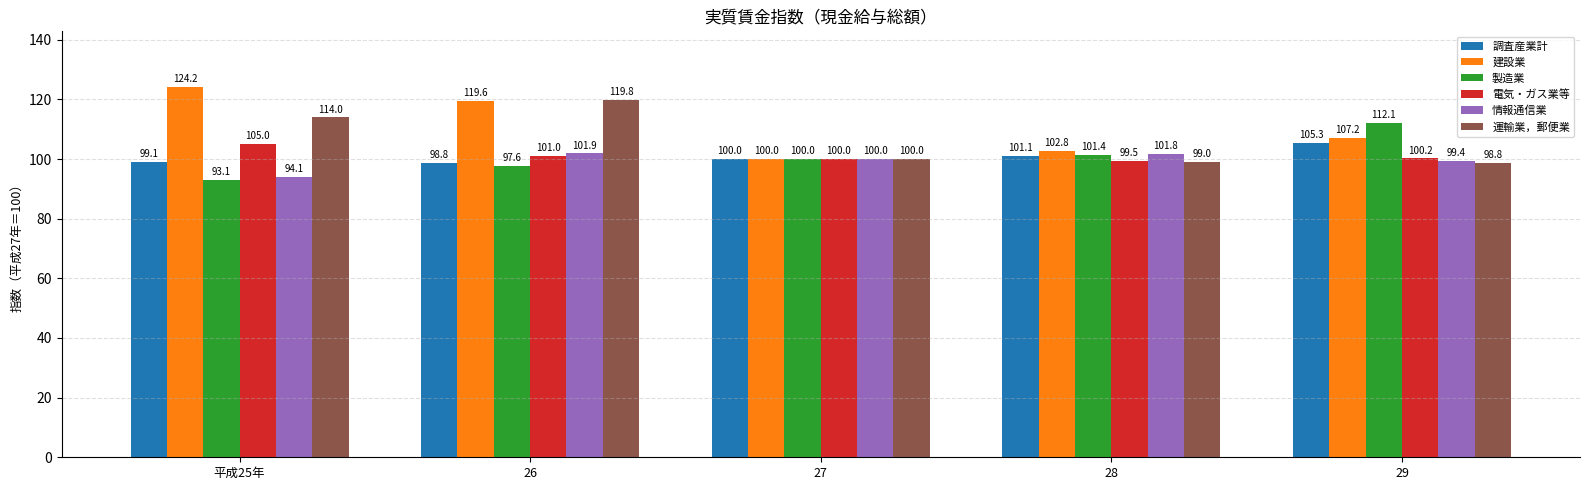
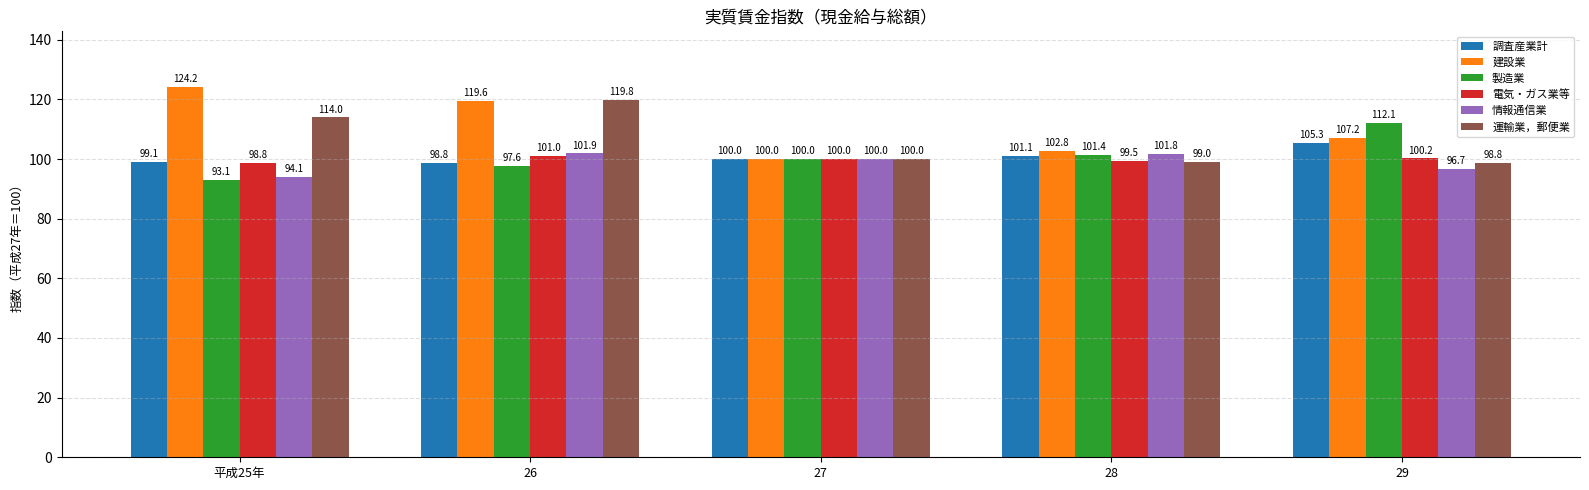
電気・ガス業等, 平成25年: 105.0 -> 98.8
情報通信業, 29: 99.4 -> 96.7
